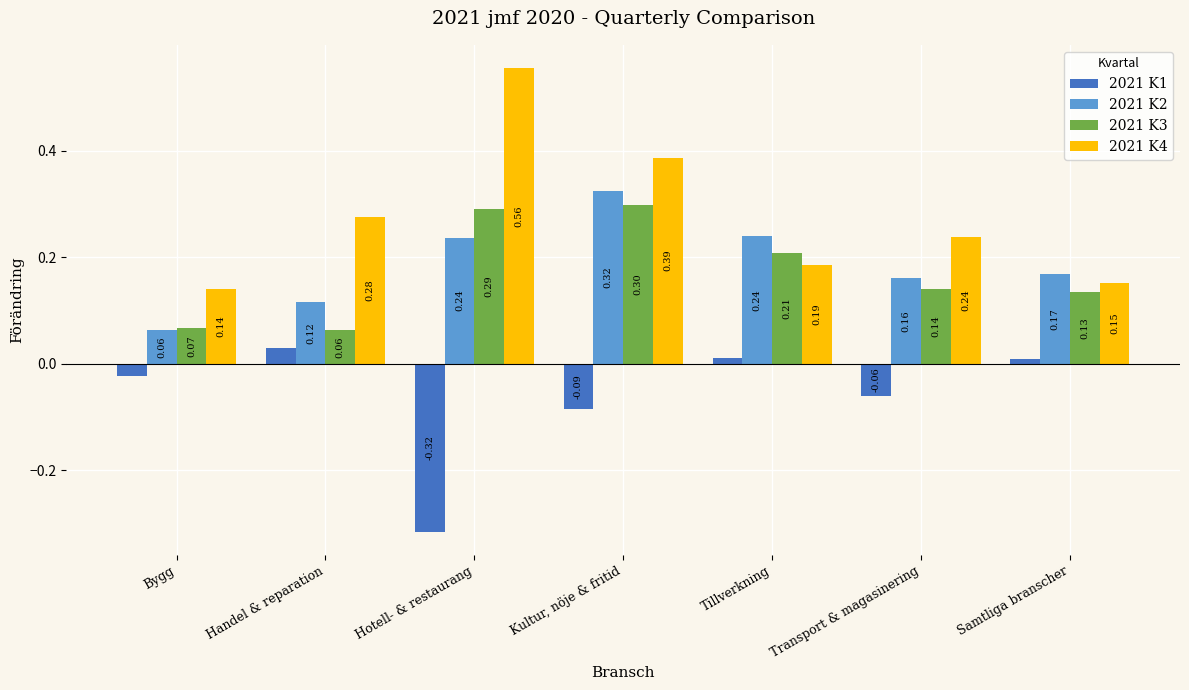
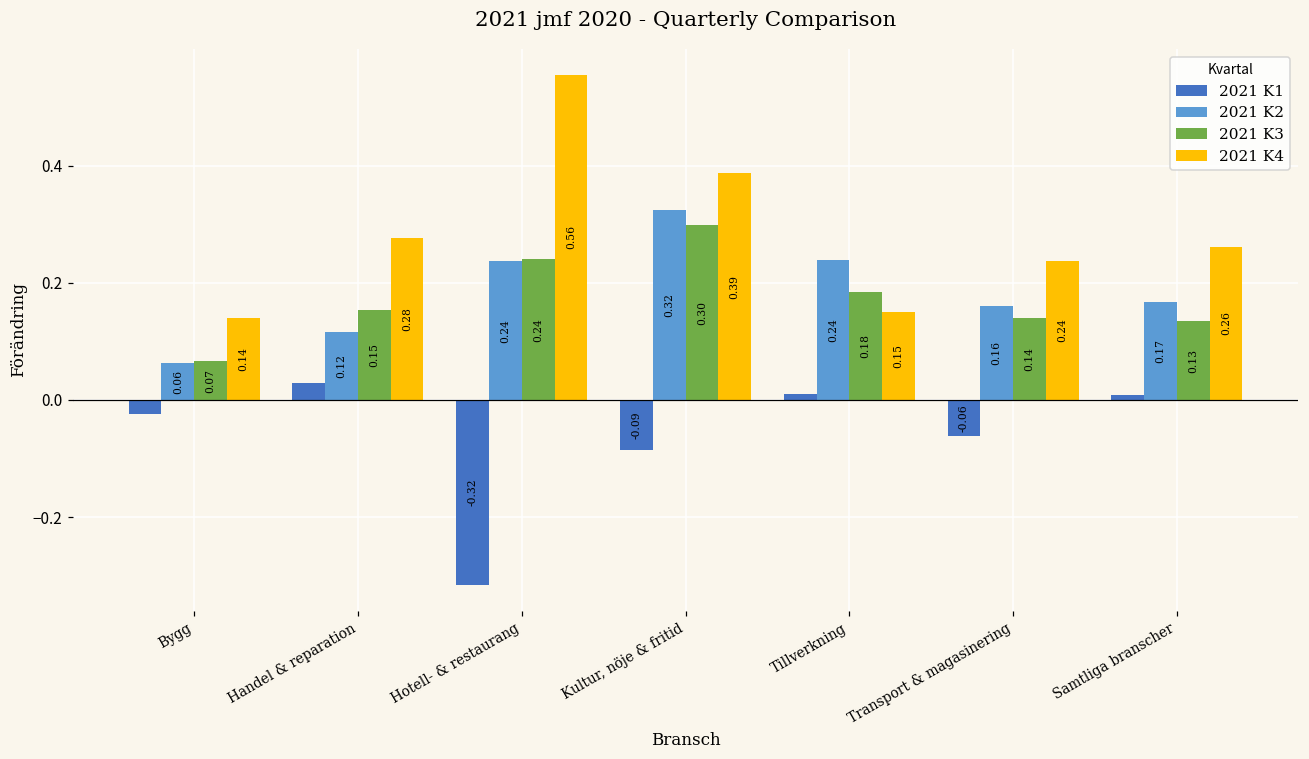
2021 K3, Handel & reparation: 0.06 -> 0.15
2021 K3, Hotell- & restaurang: 0.29 -> 0.24
2021 K3, Tillverkning: 0.21 -> 0.18
2021 K4, Tillverkning: 0.19 -> 0.15
2021 K4, Samtliga branscher: 0.15 -> 0.26
